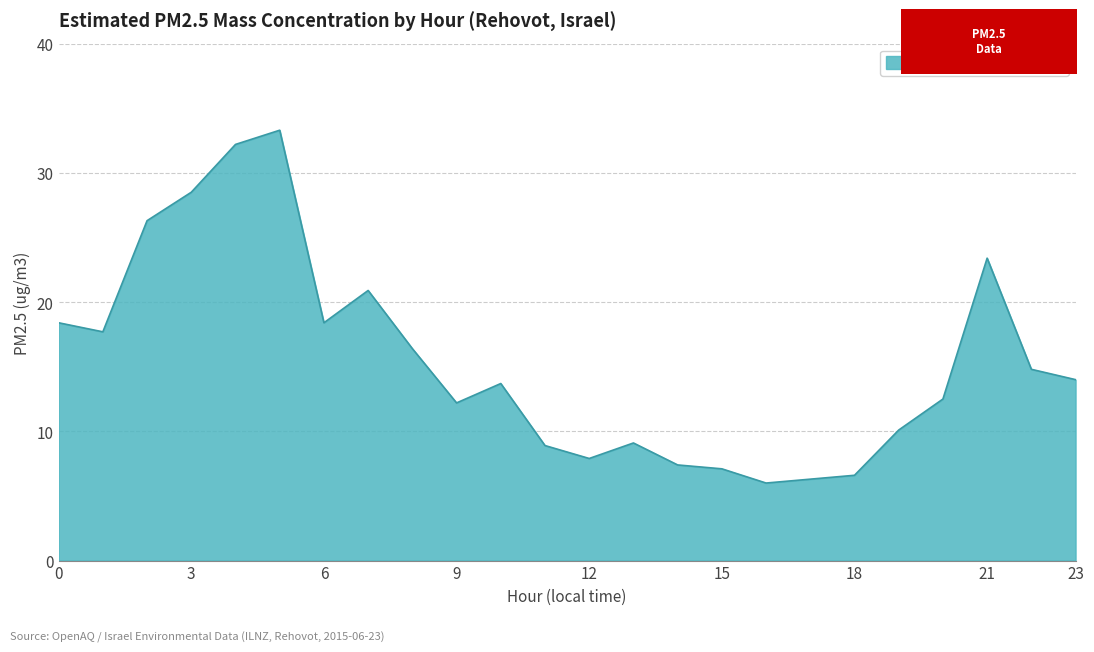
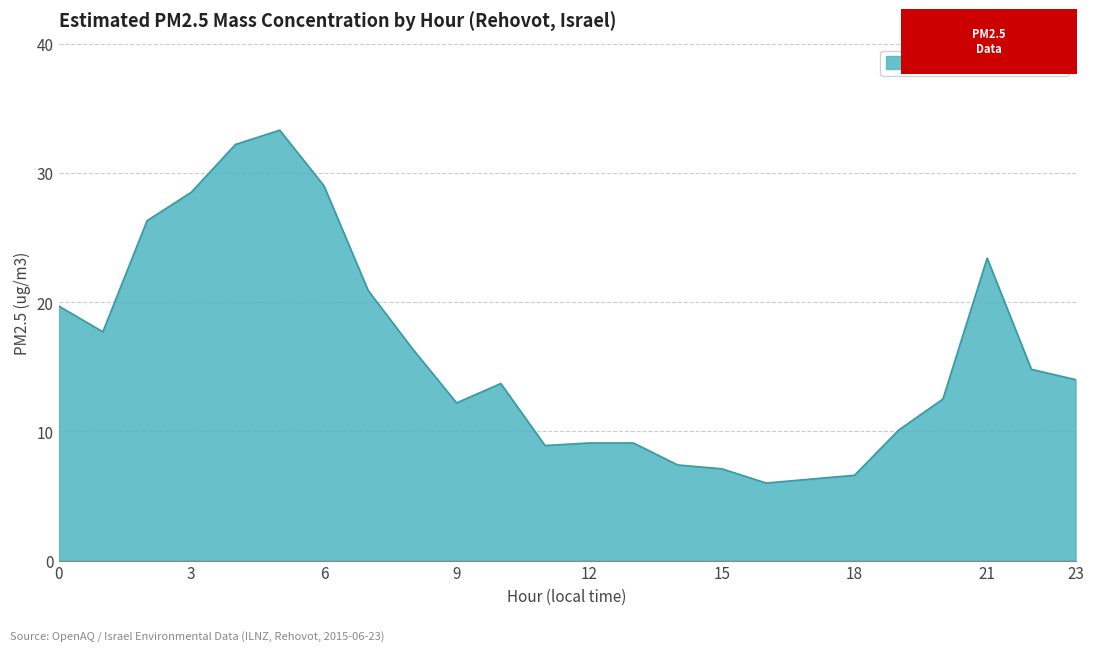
0: 18.4 -> 19.7
6: 18.4 -> 29.0
12: 7.9 -> 9.1
